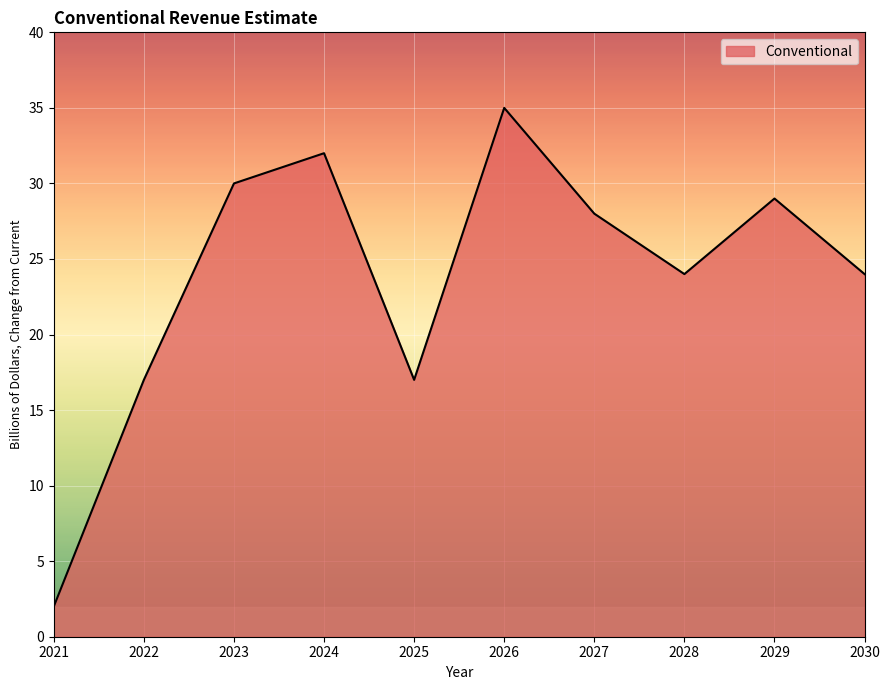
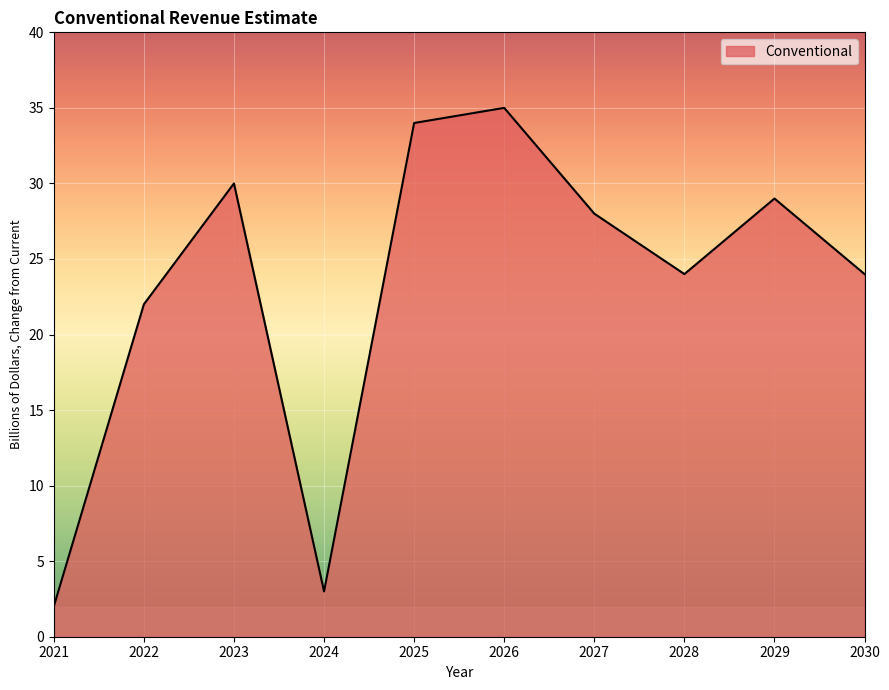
2022: 17 -> 22
2024: 32 -> 3
2025: 17 -> 34
